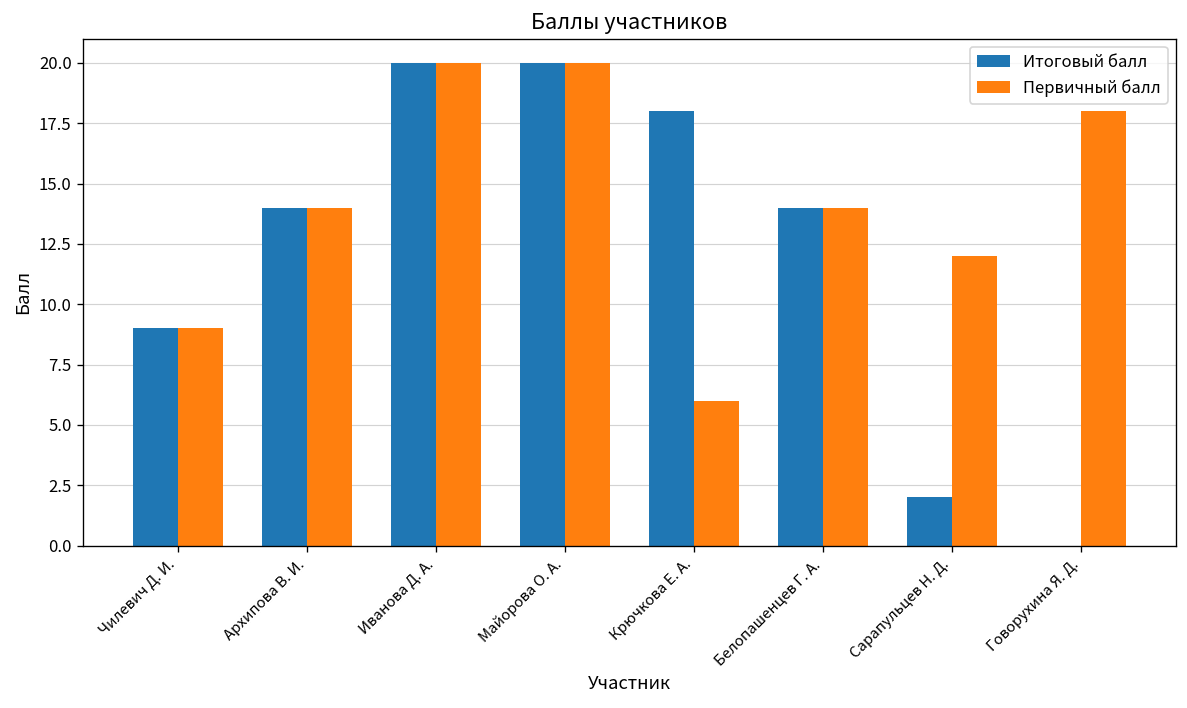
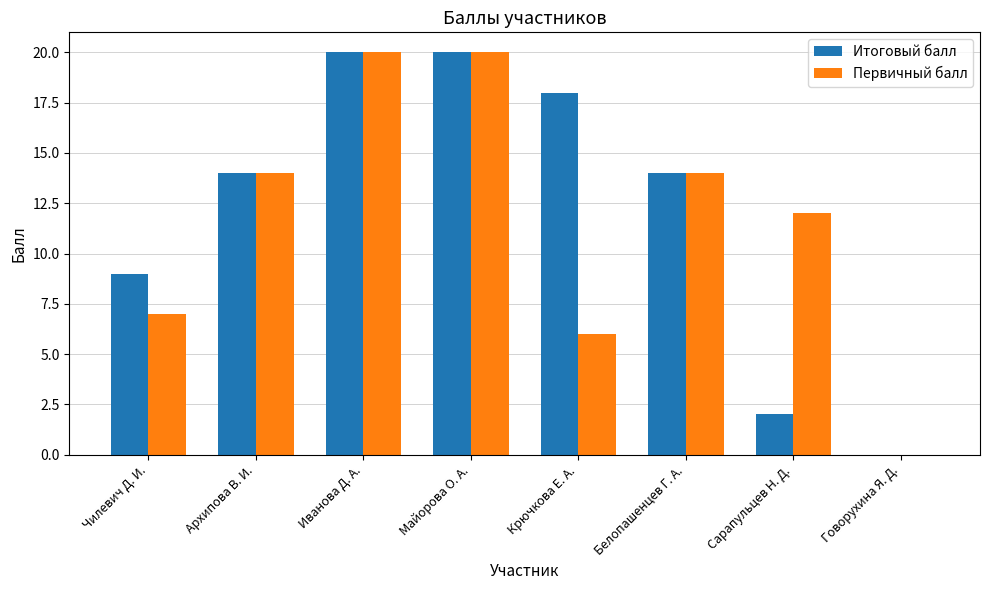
Первичный балл, Чилевич Д. И.: 9 -> 7
Первичный балл, Говорухина Я. Д.: 18 -> 0
